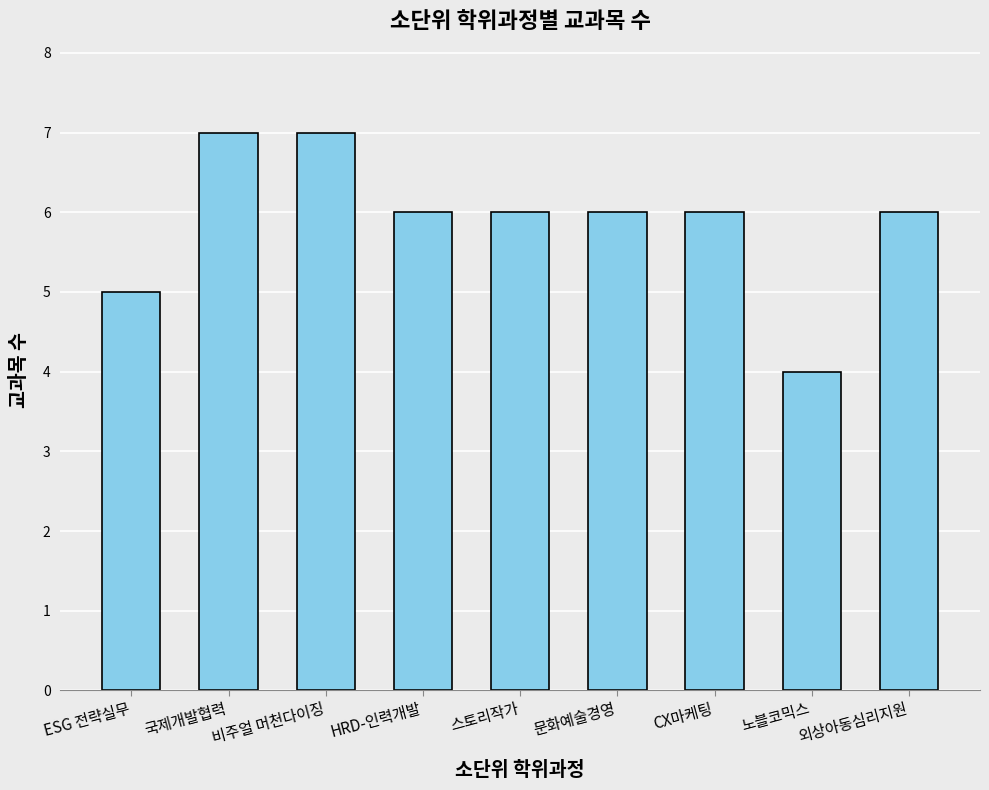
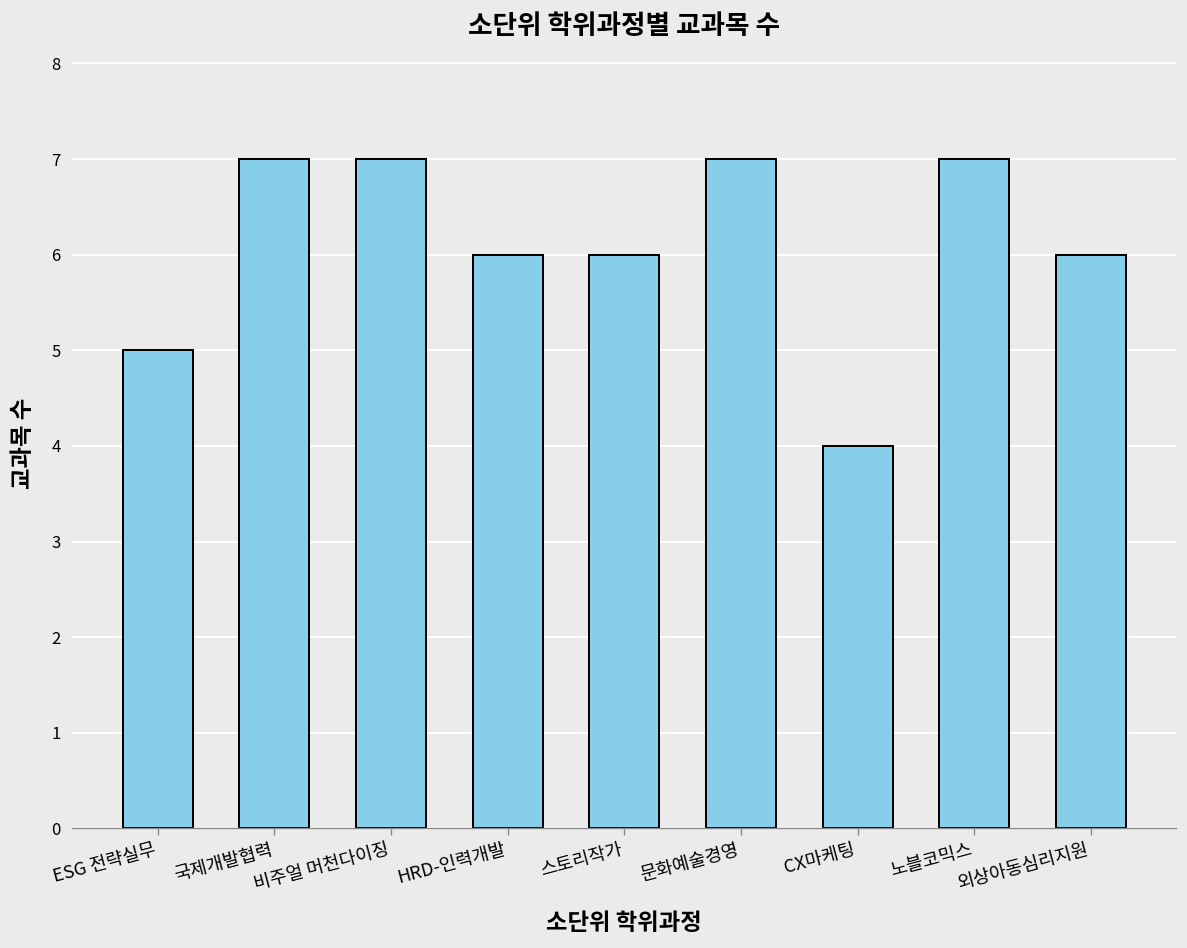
문화예술경영: 6 -> 7
CX마케팅: 6 -> 4
노블코믹스: 4 -> 7
